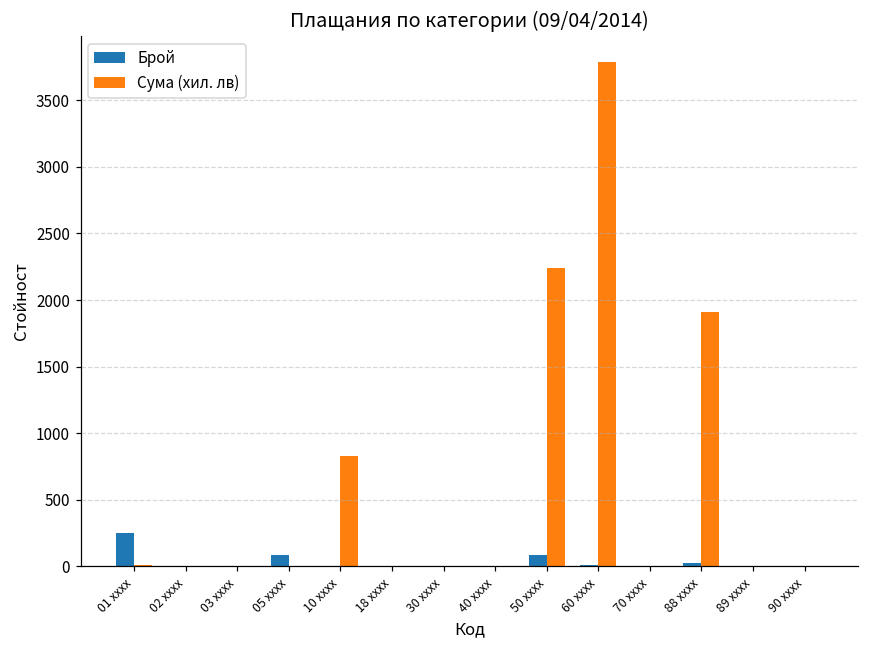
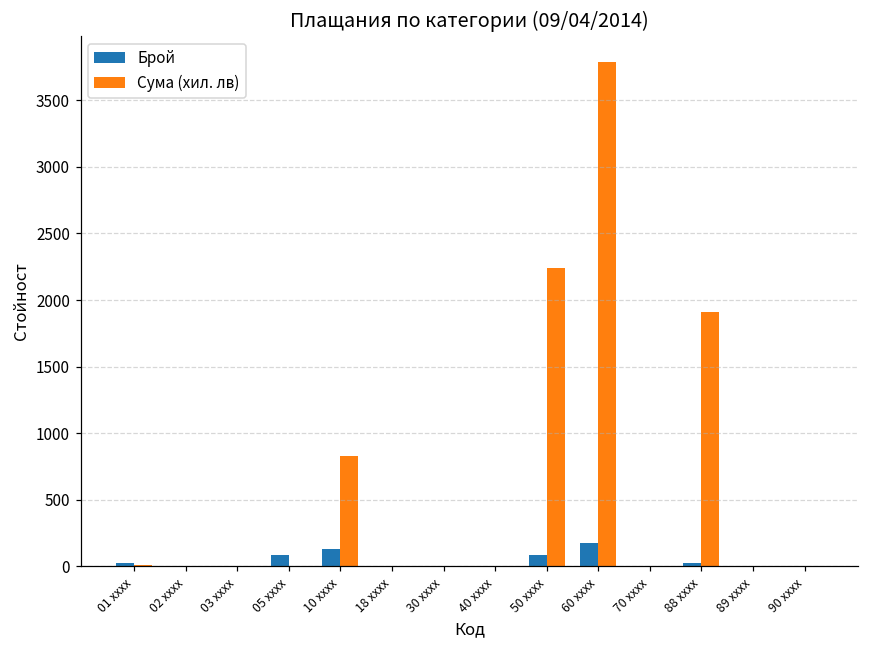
Брой, 01 xxxx: 250 -> 30
Брой, 10 xxxx: 0 -> 130
Брой, 60 xxxx: 10 -> 180
